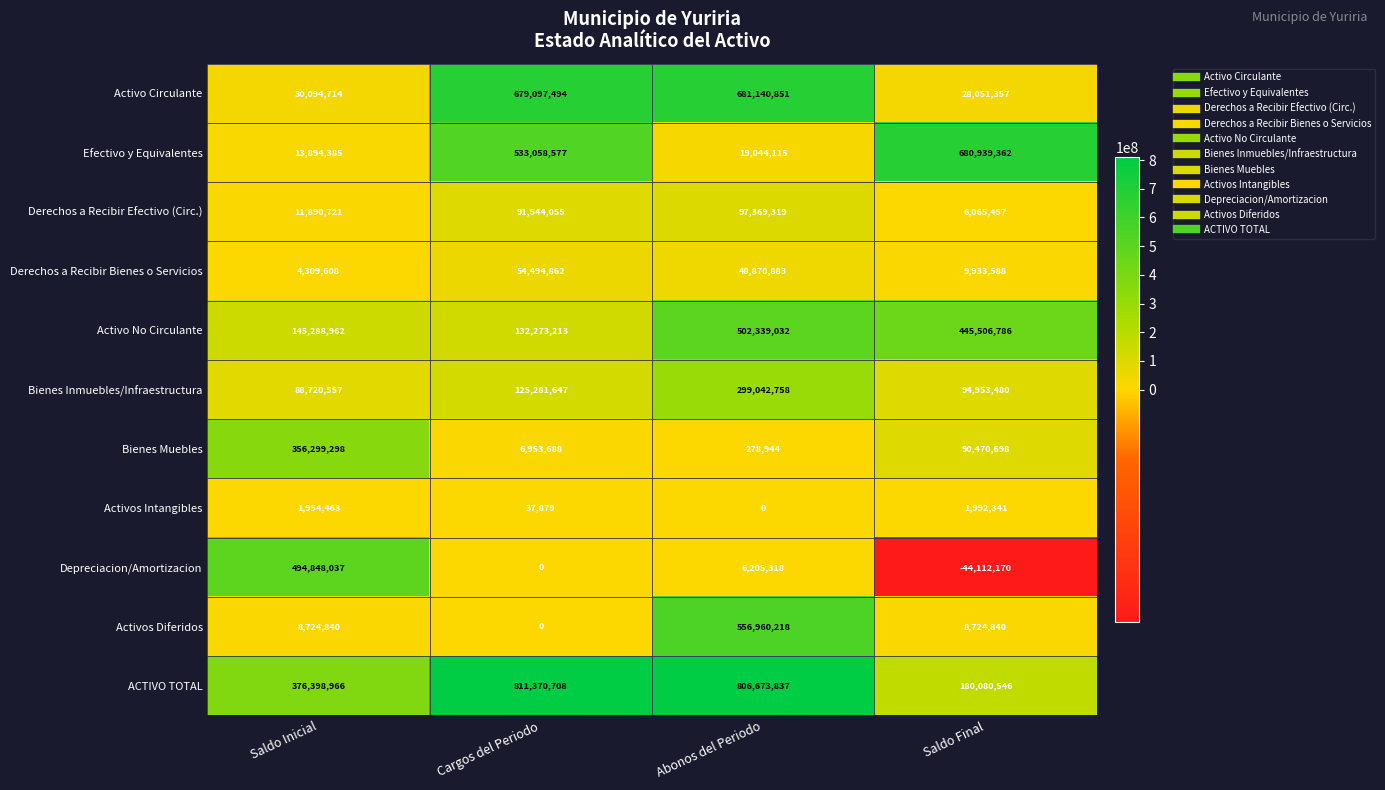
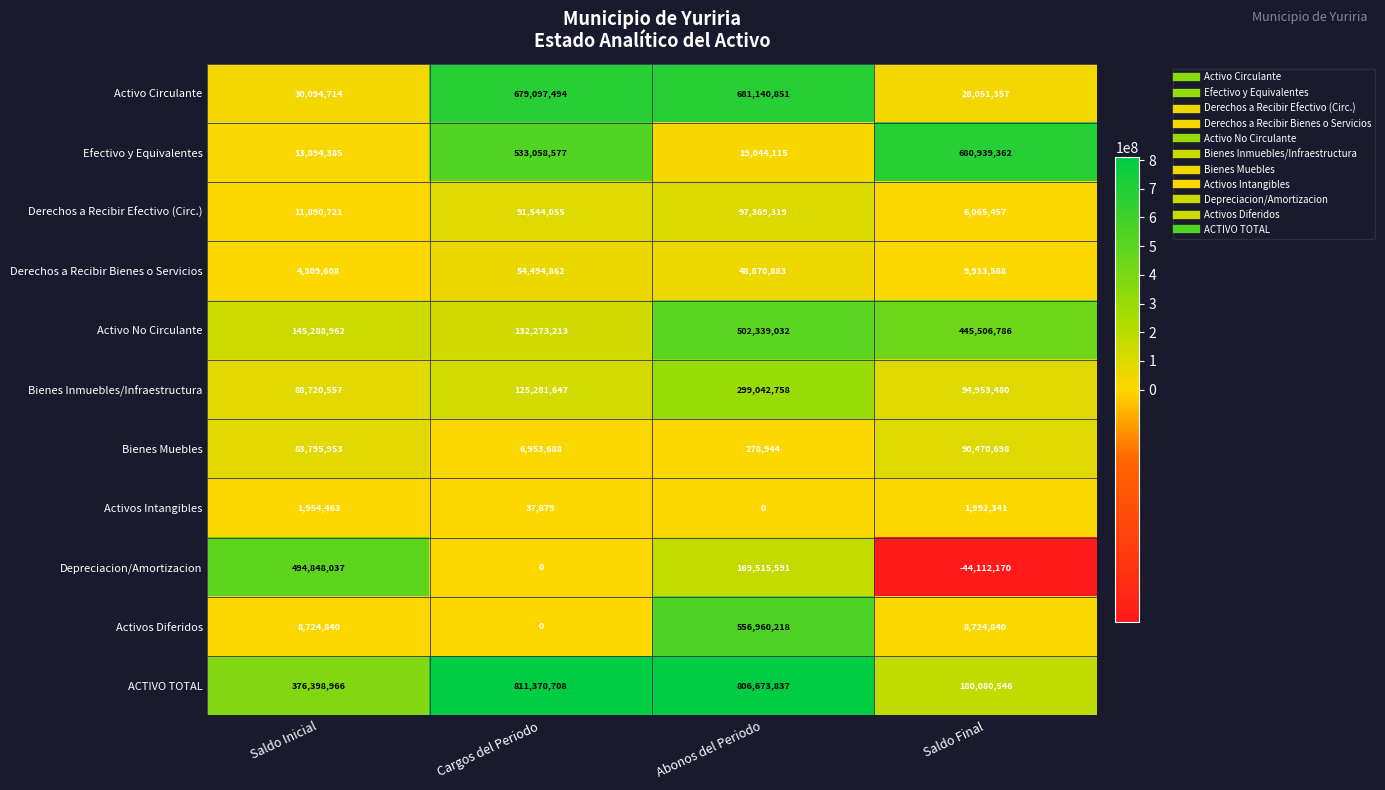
Bienes Muebles, Saldo Inicial: 356,299,298 -> 83,795,953
Depreciacion/Amortizacion, Abonos del Periodo: 6,205,318 -> 169,515,591
